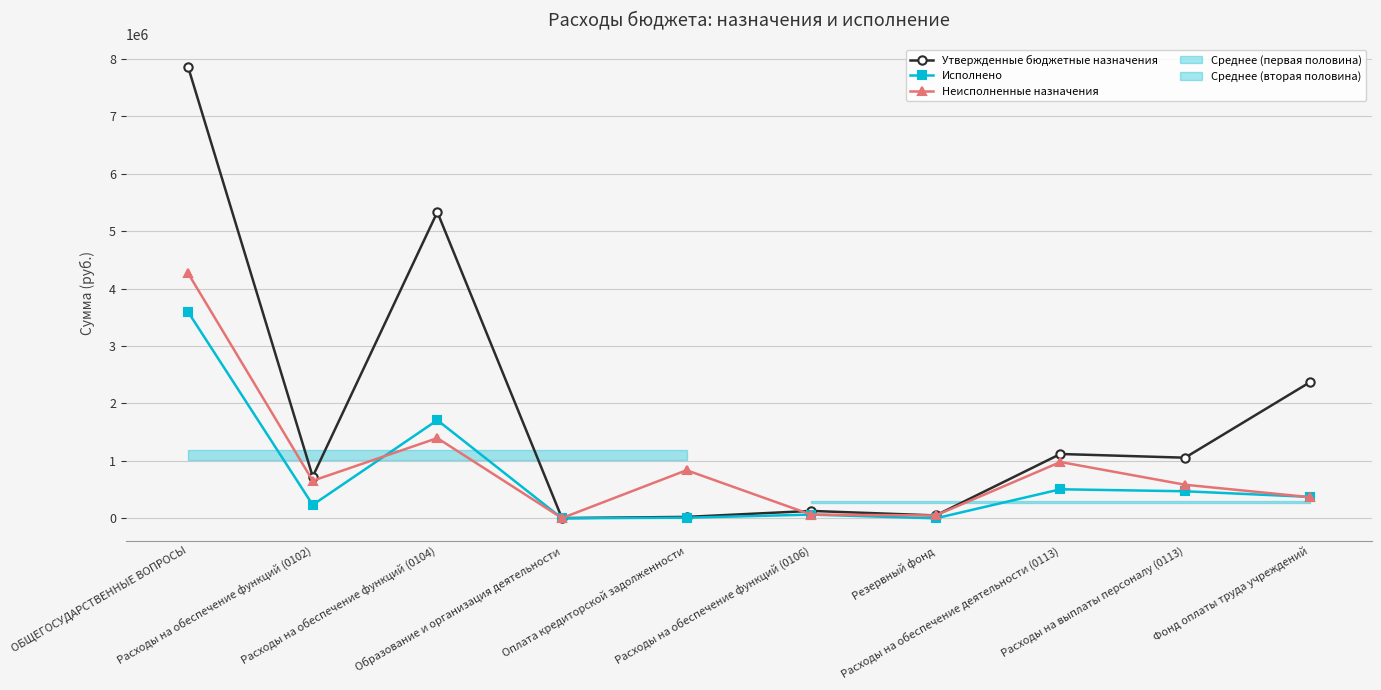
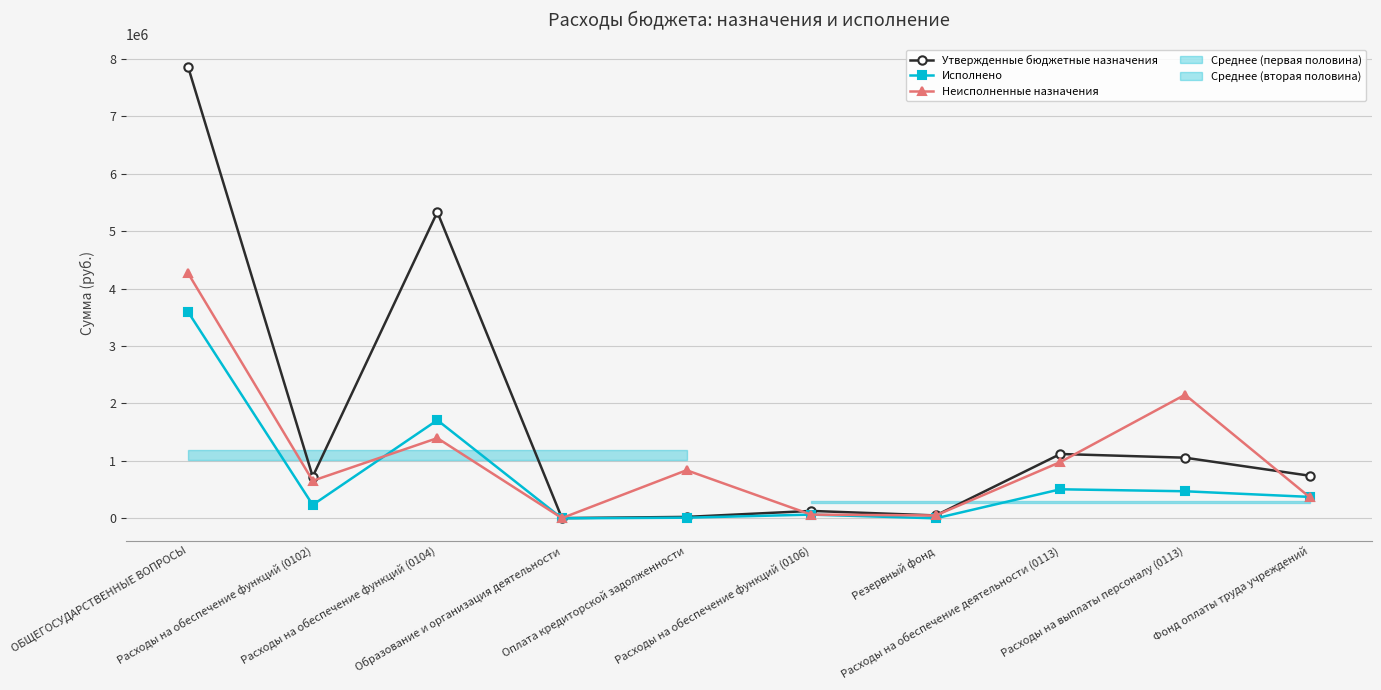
Неисполненные назначения, Расходы на выплаты персоналу (0113): 600000 -> 2200000
Утвержденные бюджетные назначения, Фонд оплаты труда учреждений: 2400000 -> 700000
